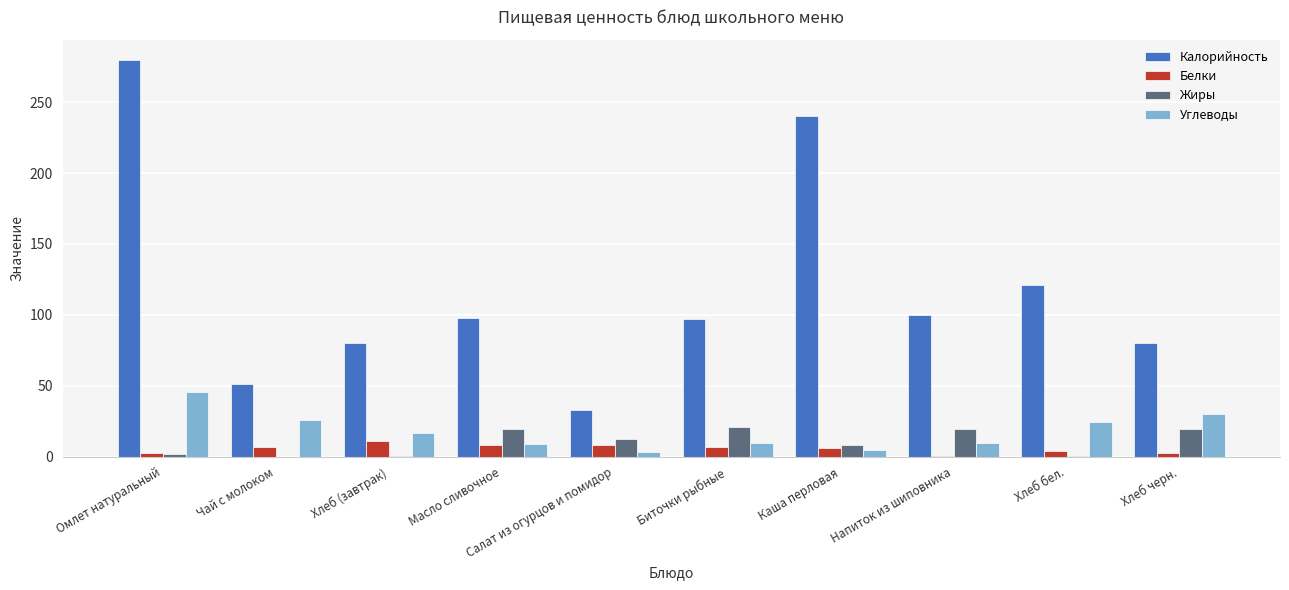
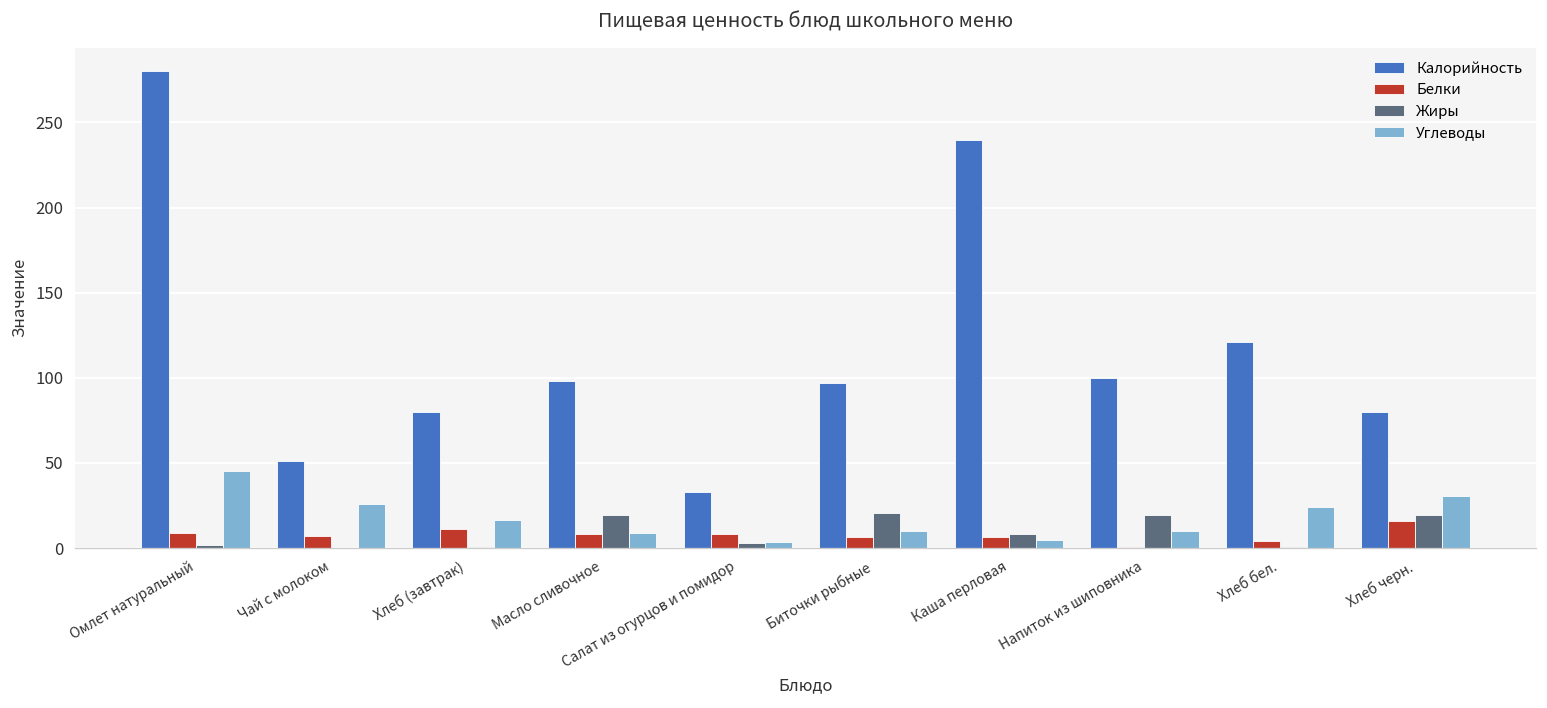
Белки, Омлет натуральный: 3 -> 9
Жиры, Салат из огурцов и помидор: 13 -> 3
Белки, Хлеб черн.: 3 -> 16
